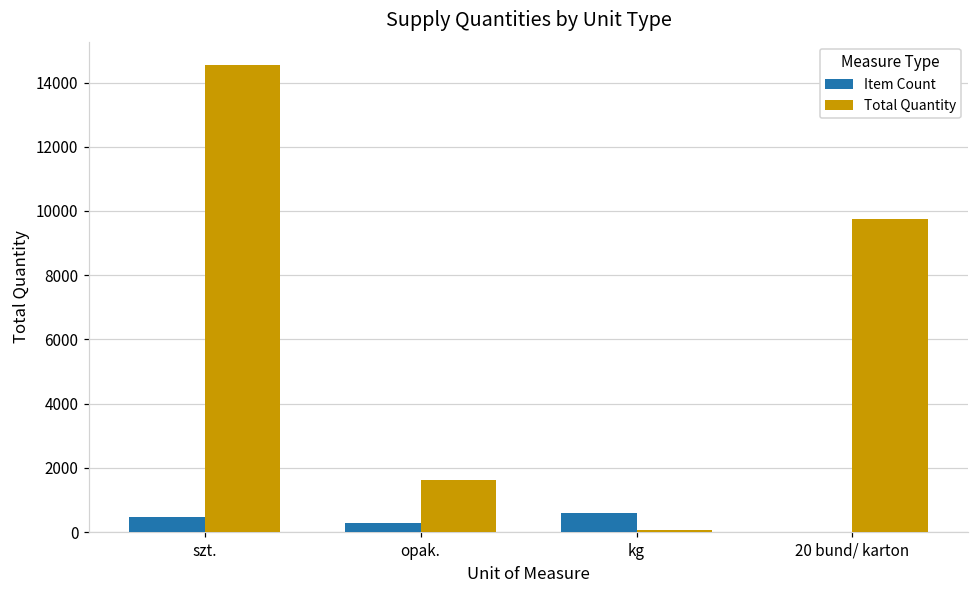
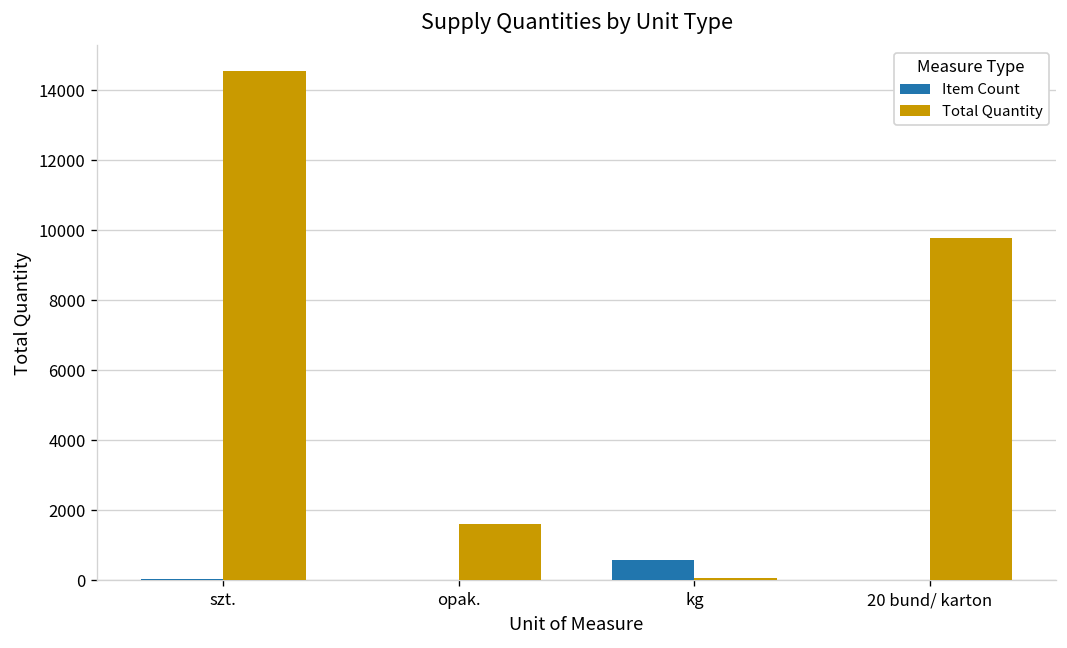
Item Count, szt.: 500 -> 0
Item Count, opak.: 300 -> 0
